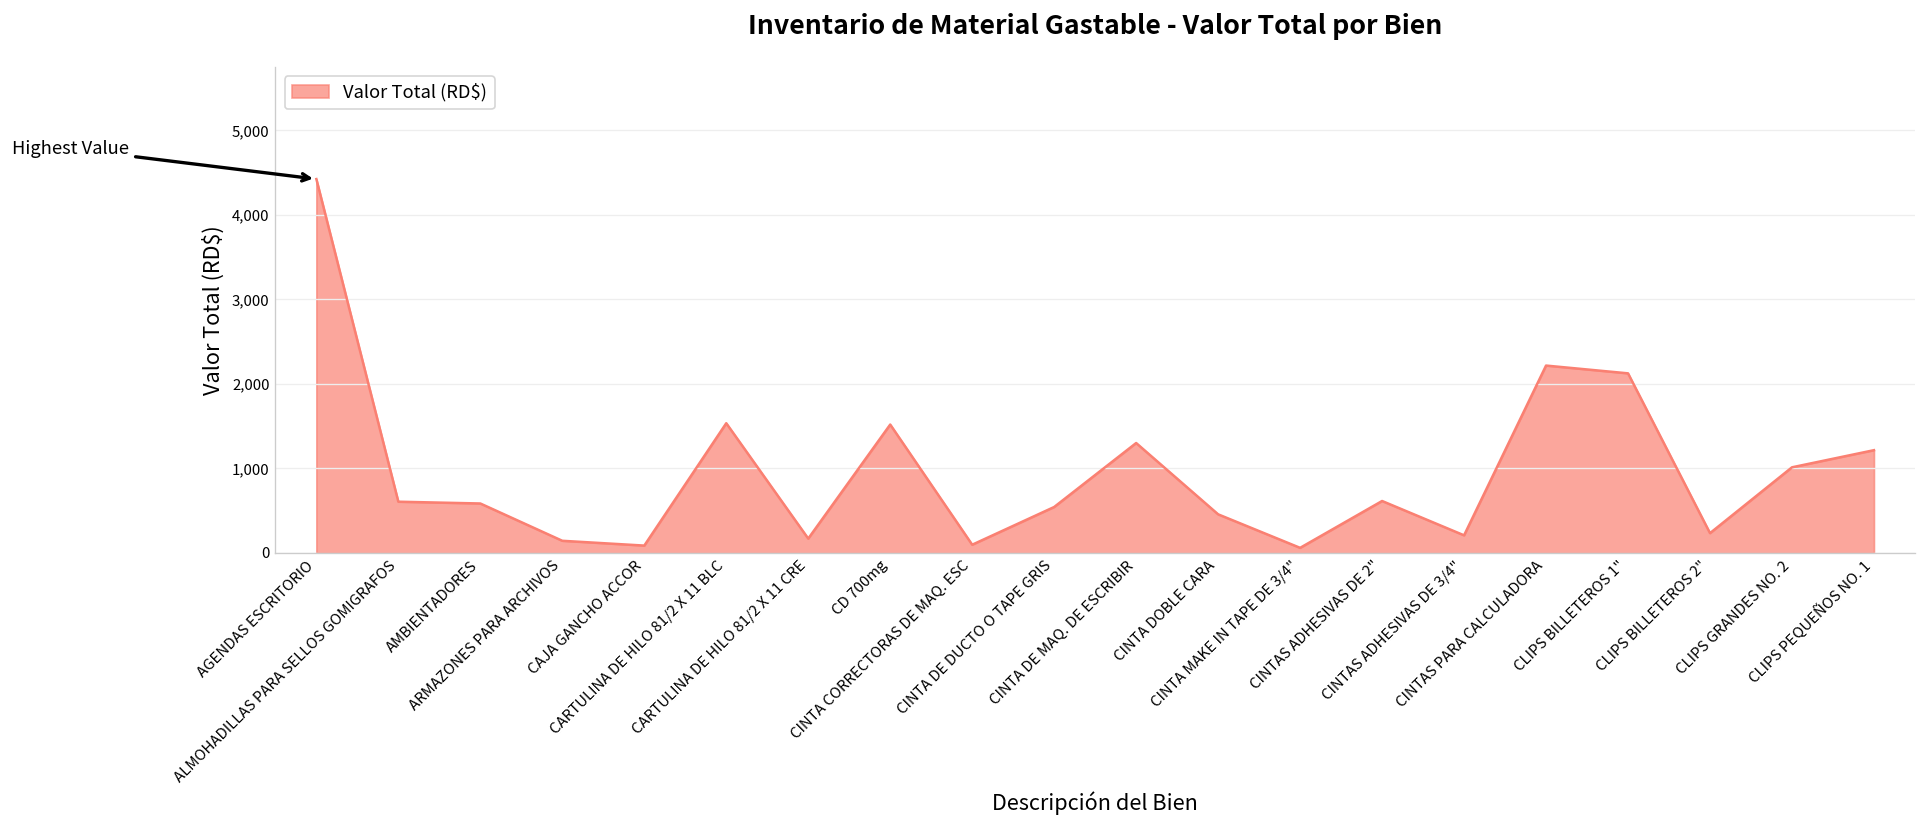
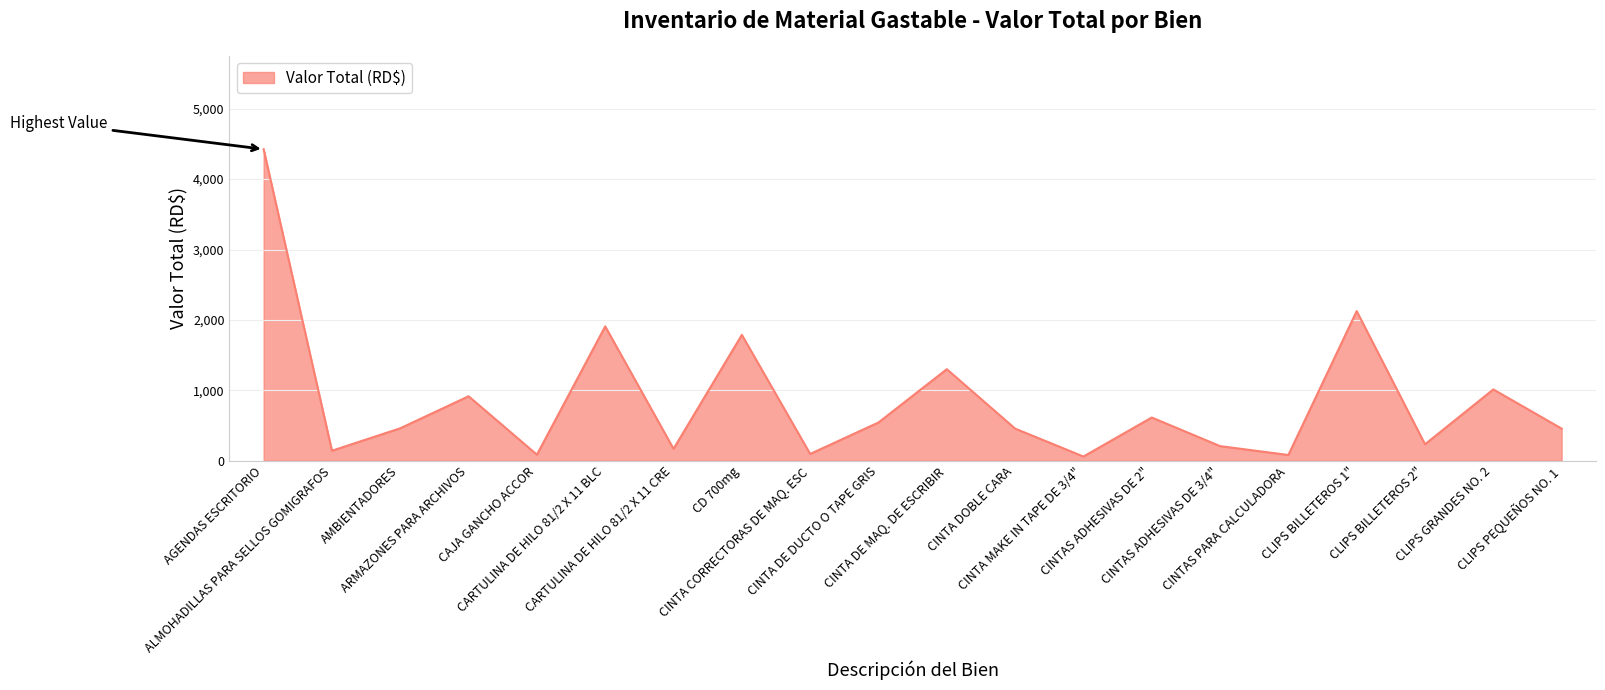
ALMOHADILLAS PARA SELLOS GOMIGRAFOS: 600 -> 100
AMBIENTADORES: 600 -> 500
ARMAZONES PARA ARCHIVOS: 100 -> 900
CARTULINA DE HILO 81/2 X 11 BLC: 1,500 -> 1,900
CD 700mg: 1,500 -> 1,800
CINTAS PARA CALCULADORA: 2,200 -> 100
CLIPS PEQUEÑOS NO. 1: 1,200 -> 500
